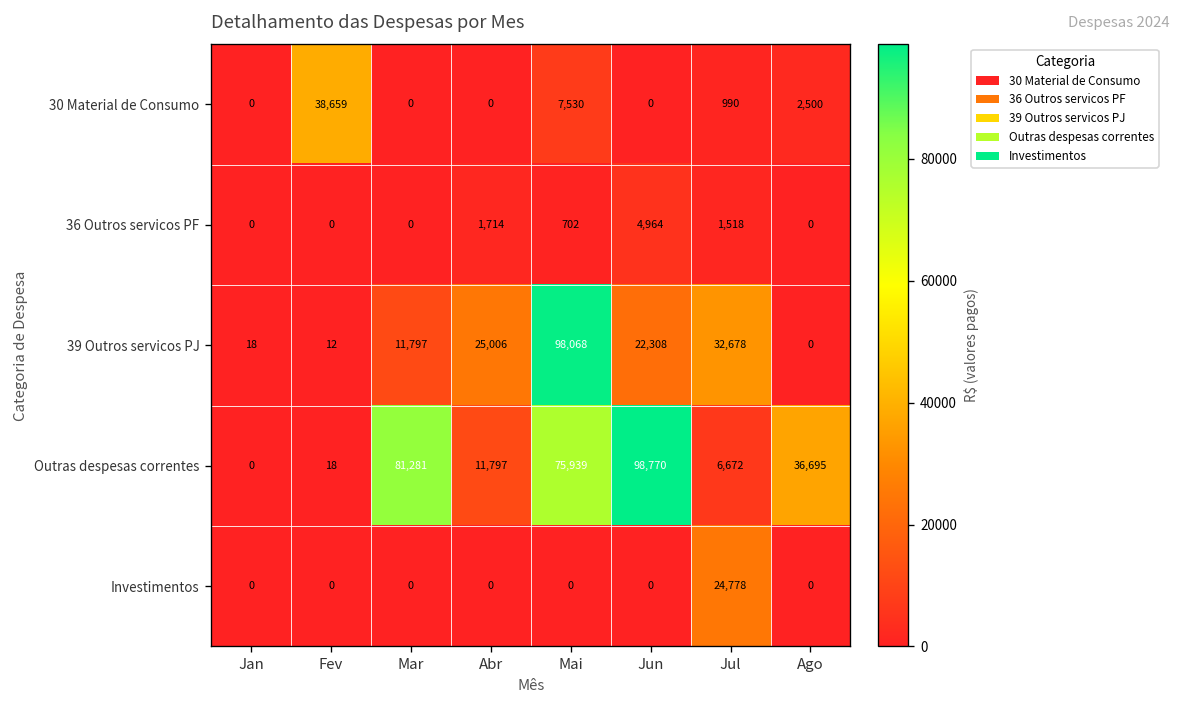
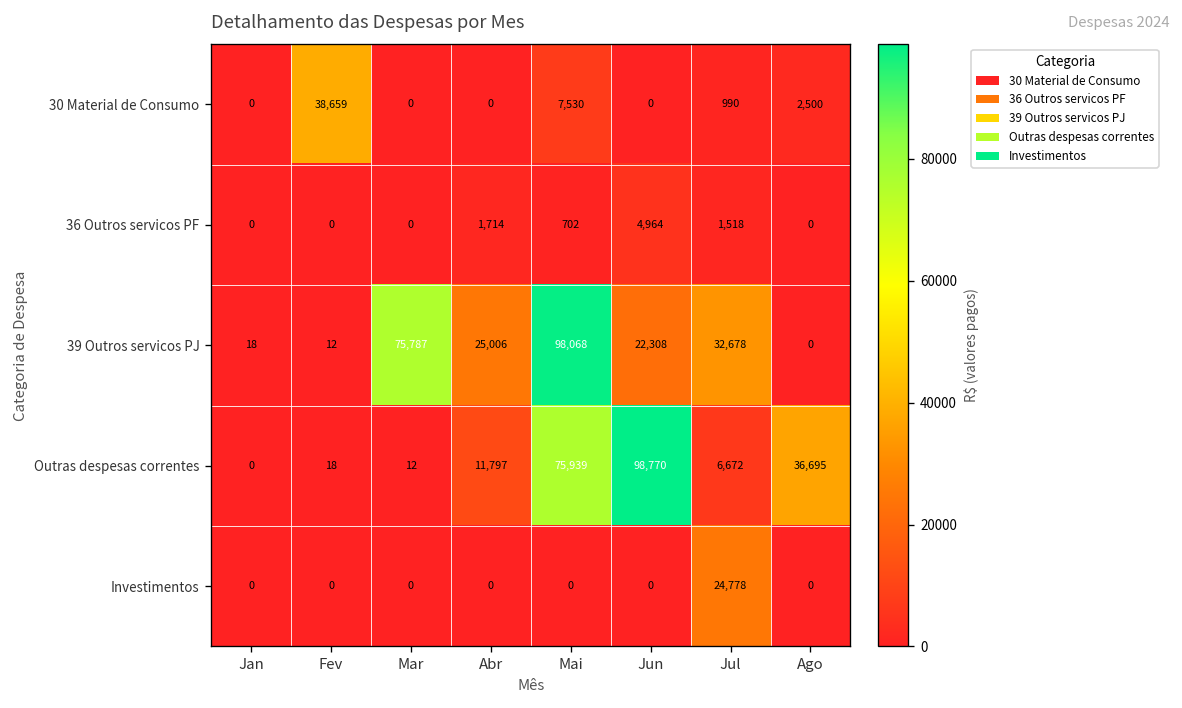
39 Outros servicos PJ, Mar: 11,797 -> 75,787
Outras despesas correntes, Mar: 81,281 -> 12
